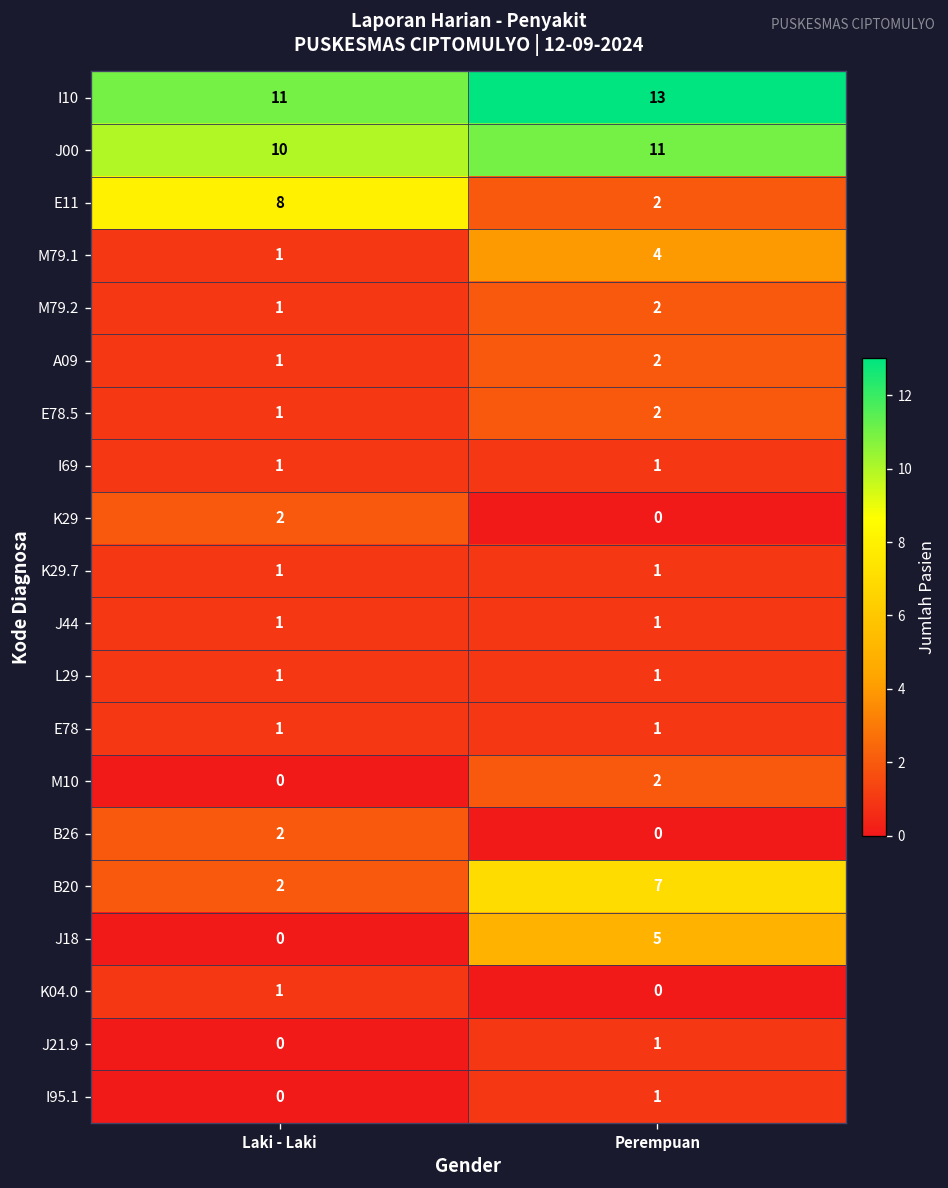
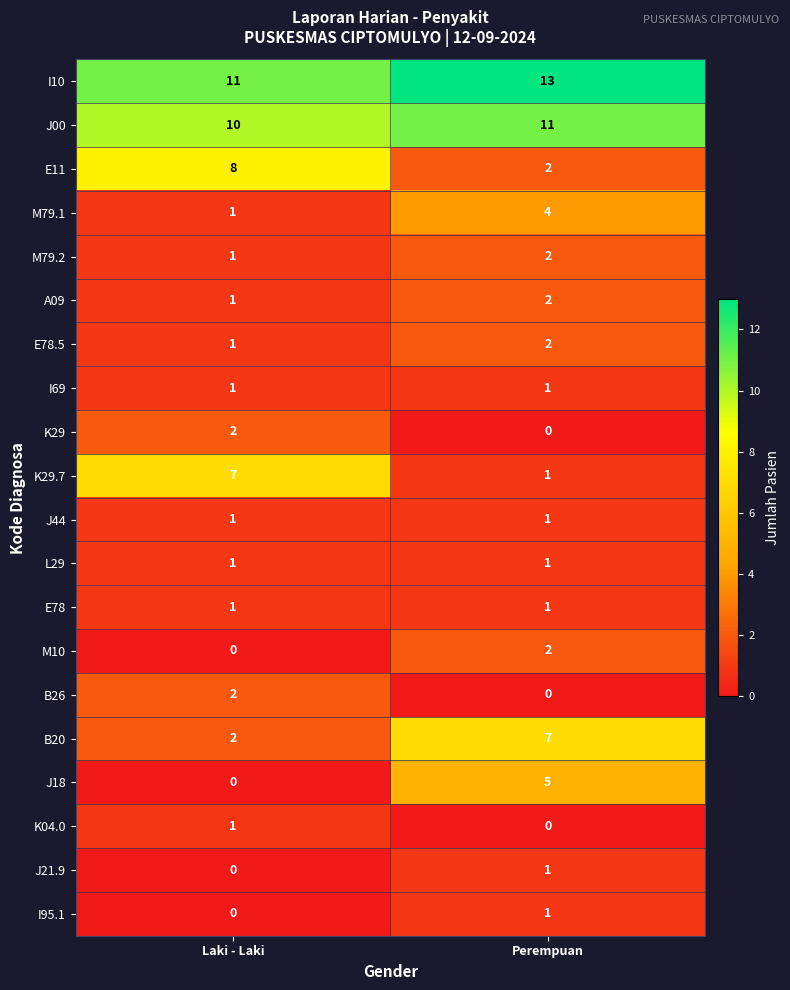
K29.7, Laki - Laki: 1 -> 7
